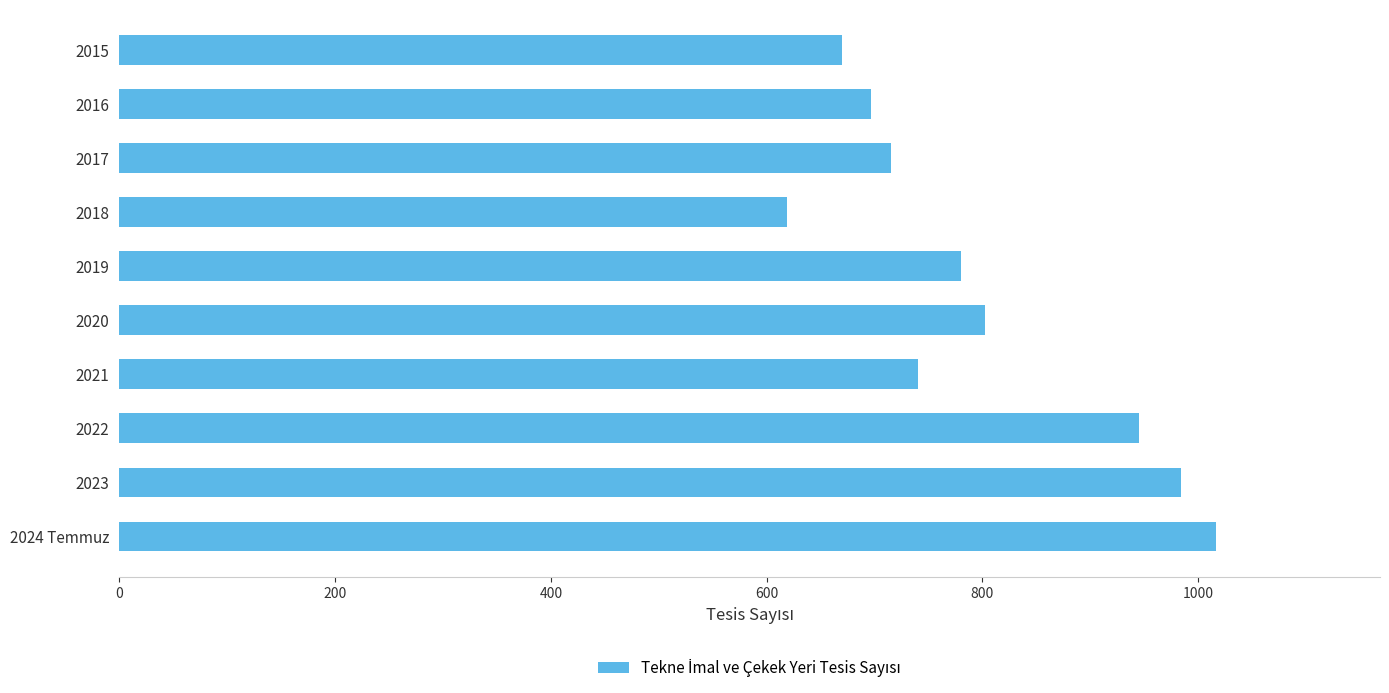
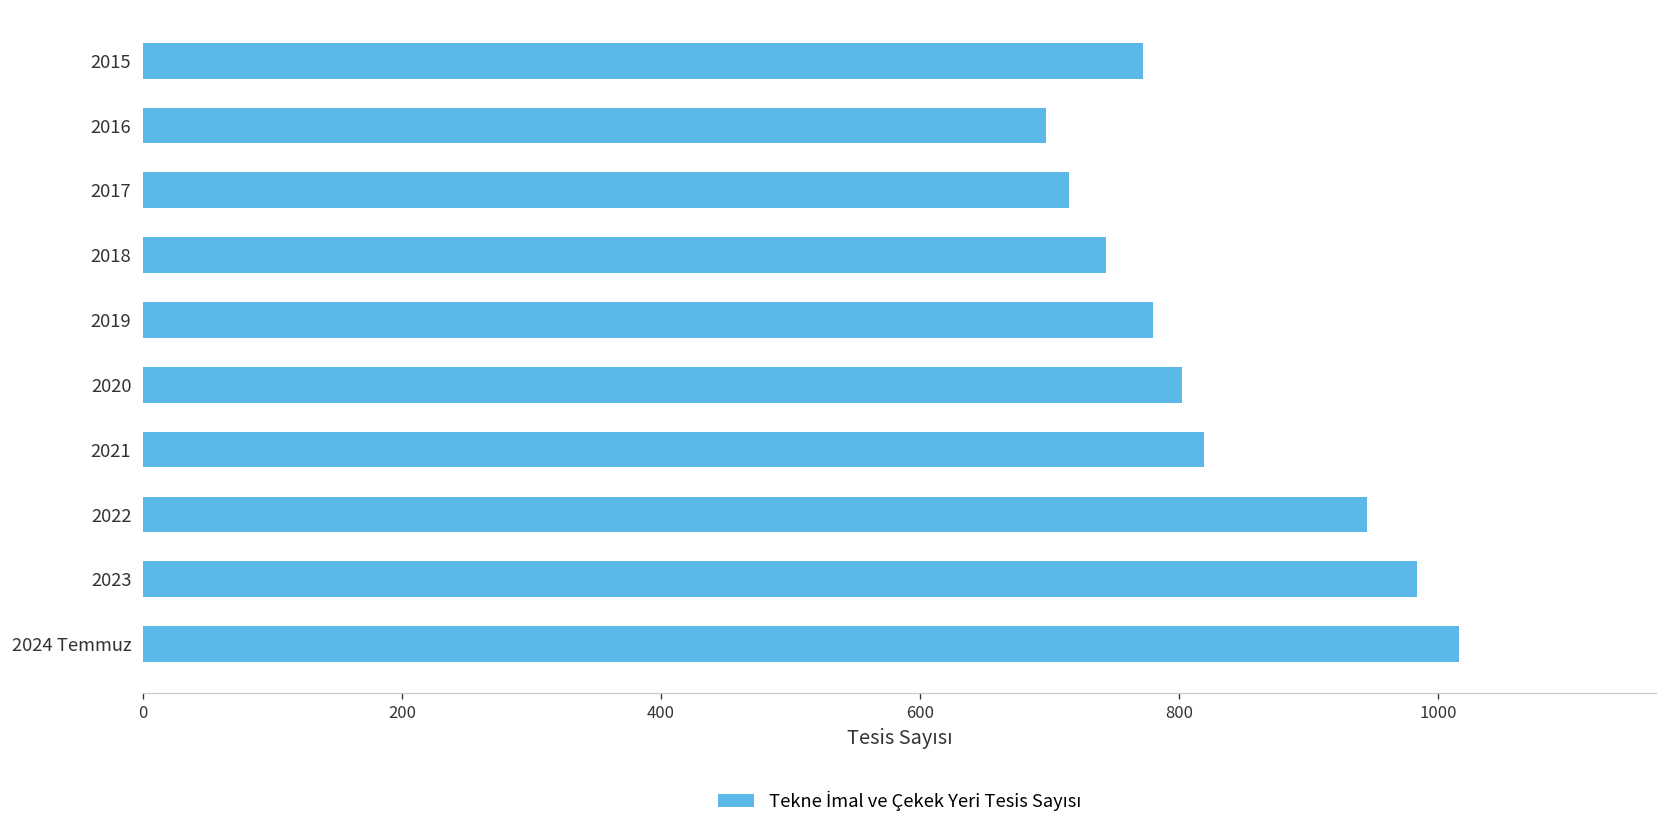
2015: 670 -> 772
2018: 619 -> 744
2021: 740 -> 819
